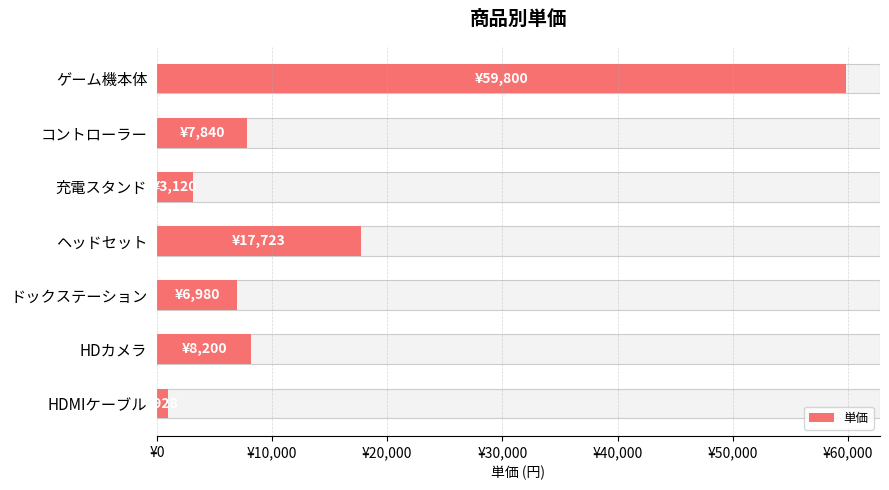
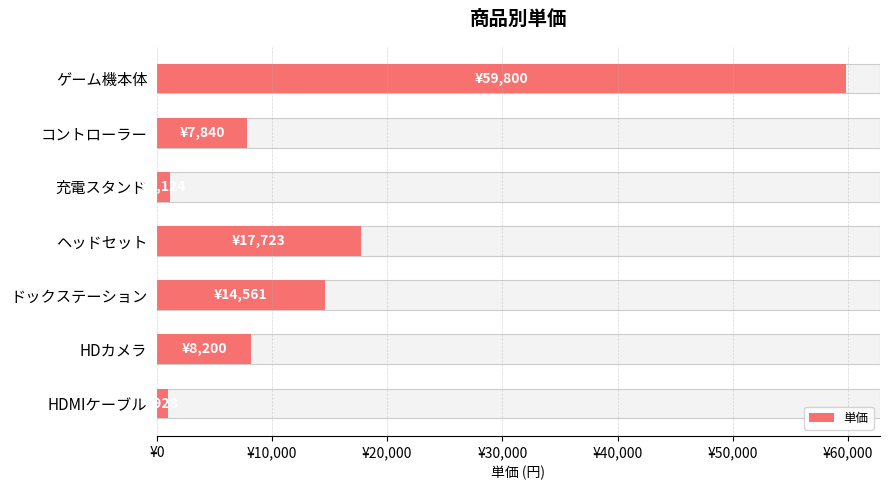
単価, 充電スタンド: ¥3,100 -> ¥1,100
単価, ドックステーション: ¥6,980 -> ¥14,561
